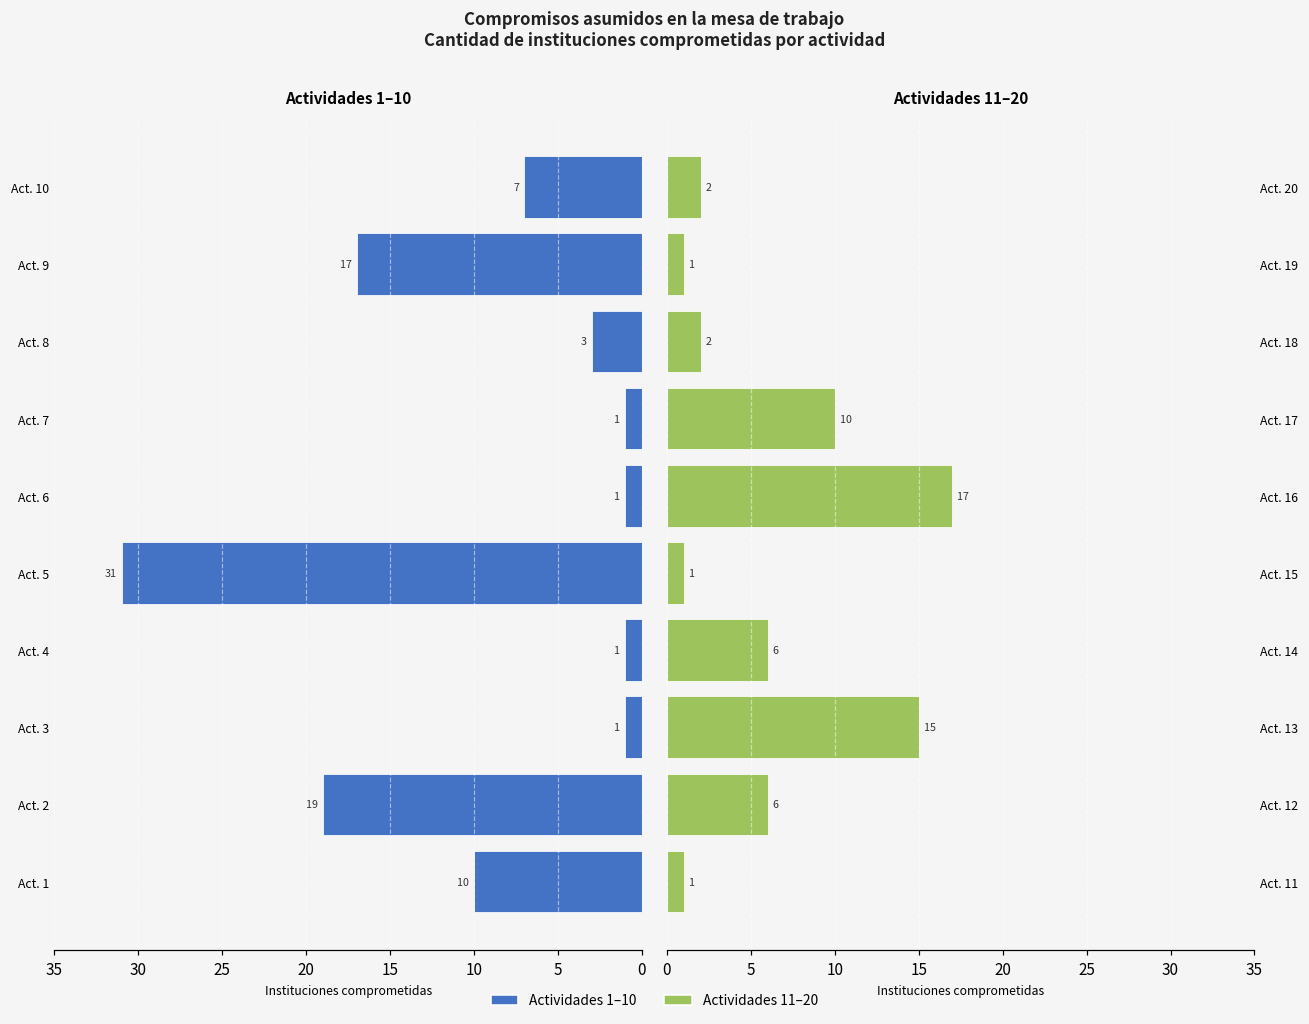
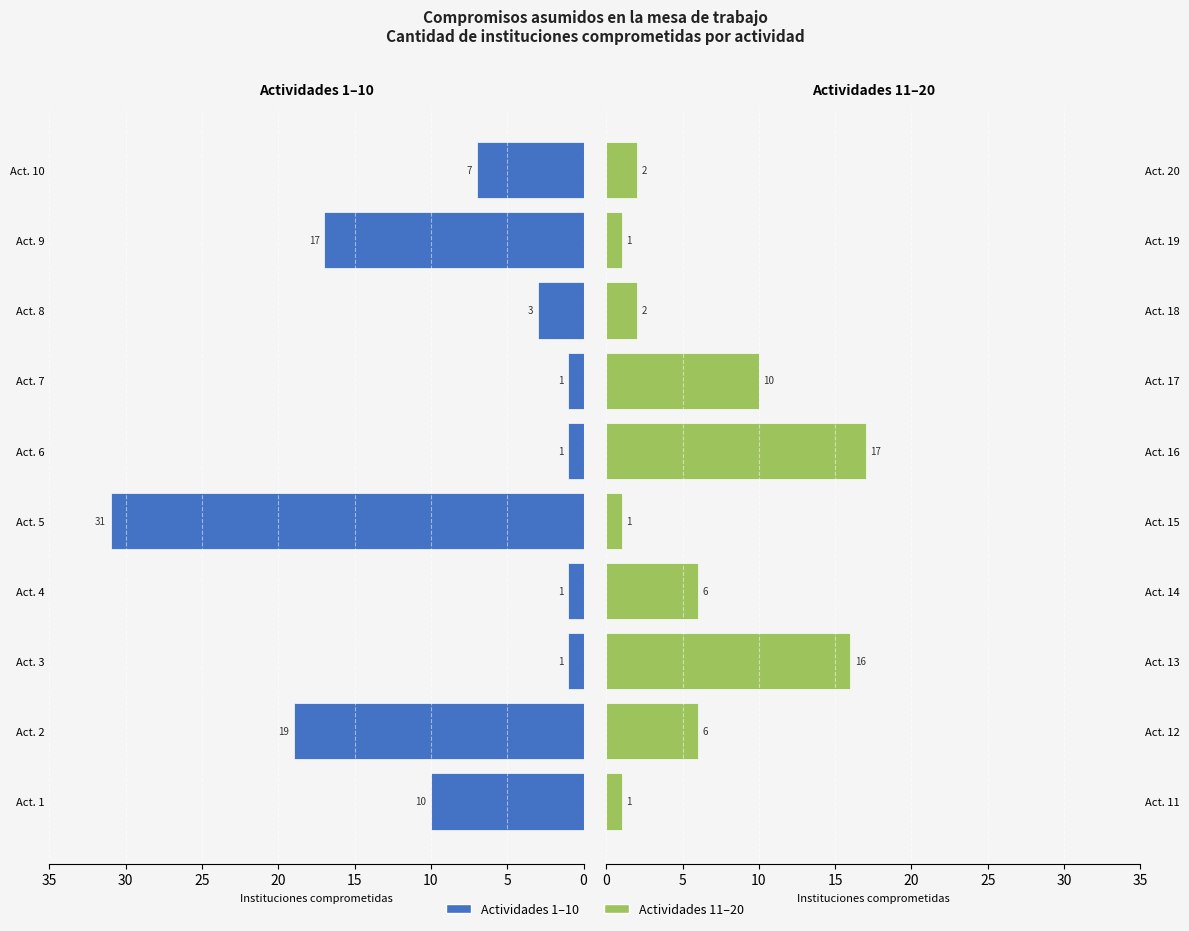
Actividades 11–20, Act. 13: 15 -> 16
